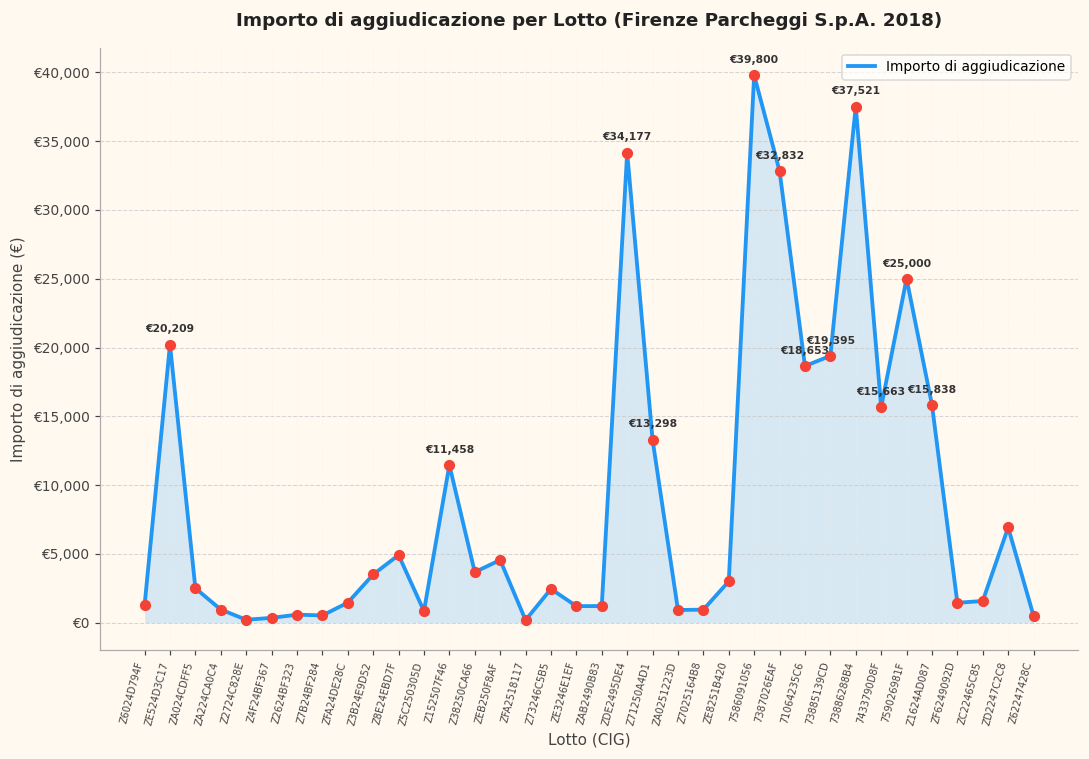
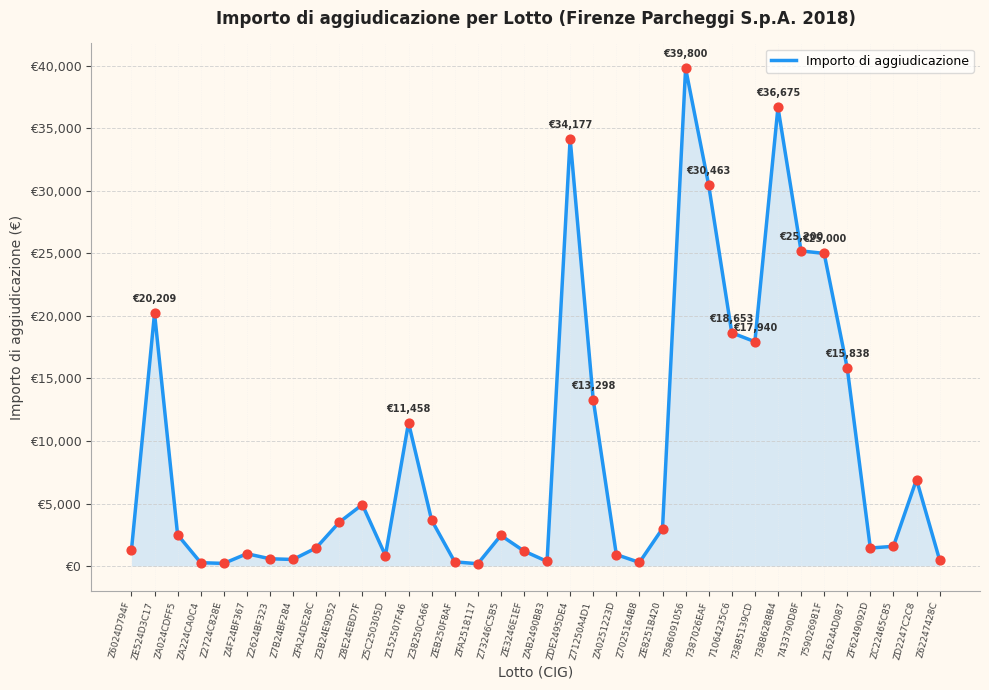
ZA224CA0C4: €1,000 -> €300
Z4F24BF367: €300 -> €1,000
ZEB250F8AF: €4,600 -> €300
ZAB2490B83: €1,200 -> €400
Z7025164B8: €900 -> €300
7387026EAF: €32,832 -> €30,463
73885139CD: €19,395 -> €17,940
73886288B4: €37,521 -> €36,675
7433790D8F: €15,663 -> €25,200
